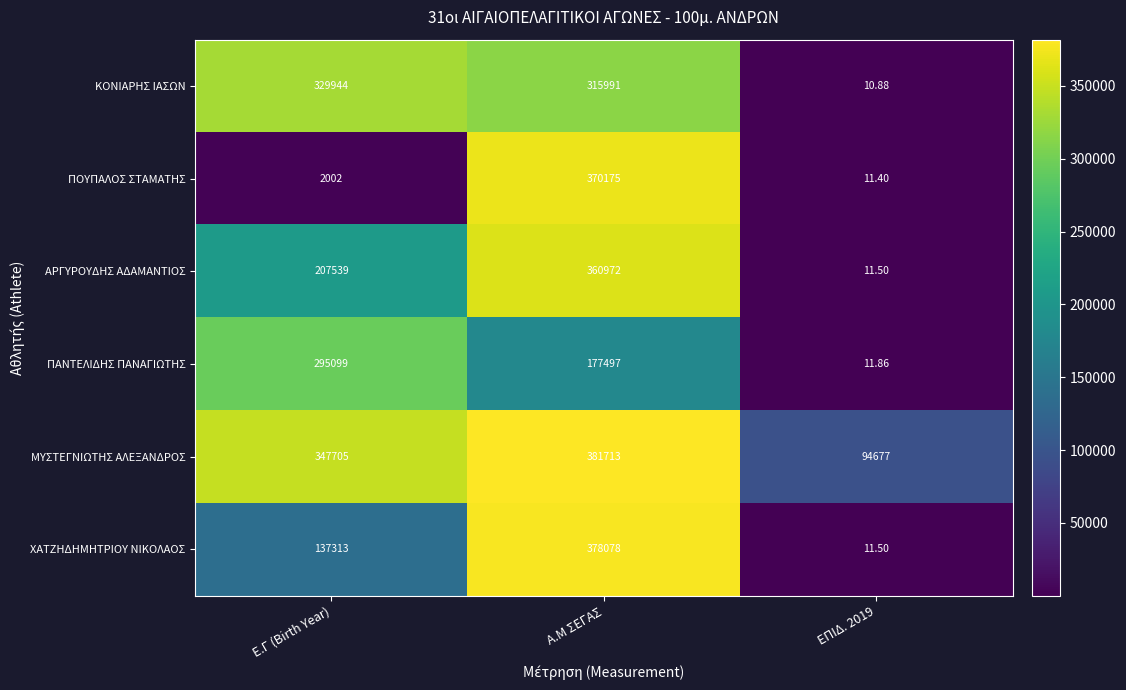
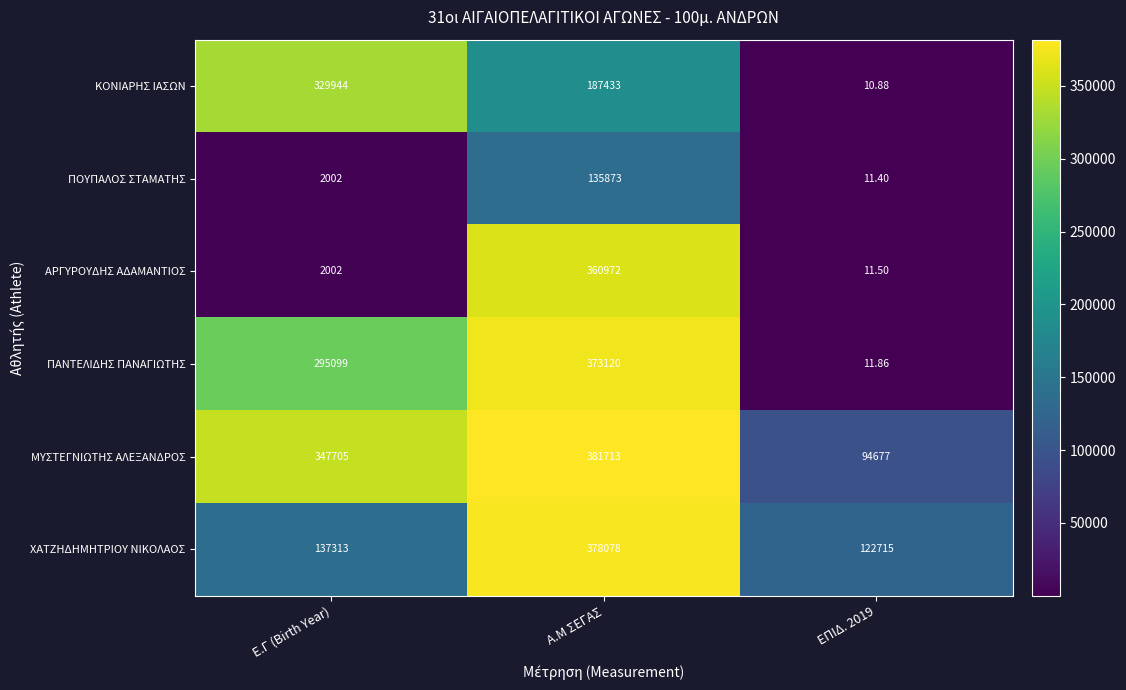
KOΝΙΑΡΗΣ ΙΑΣΩΝ, Α.Μ ΣΕΓΑΣ: 315991 -> 187433
ΠΟΥΠΑΛΟΣ ΣΤΑΜΑΤΗΣ, Α.Μ ΣΕΓΑΣ: 370175 -> 135873
ΑΡΓΥΡΟΥΔΗΣ ΑΔΑΜΑΝΤΙΟΣ, Ε.Γ (Birth Year): 207539 -> 2002
ΠΑΝΤΕΛΙΔΗΣ ΠΑΝΑΓΙΩΤΗΣ, Α.Μ ΣΕΓΑΣ: 177497 -> 373120
ΧΑΤΖΗΔΗΜΗΤΡΙΟΥ ΝΙΚΟΛΑΟΣ, ΕΠΙΔ. 2019: 11.50 -> 122715
